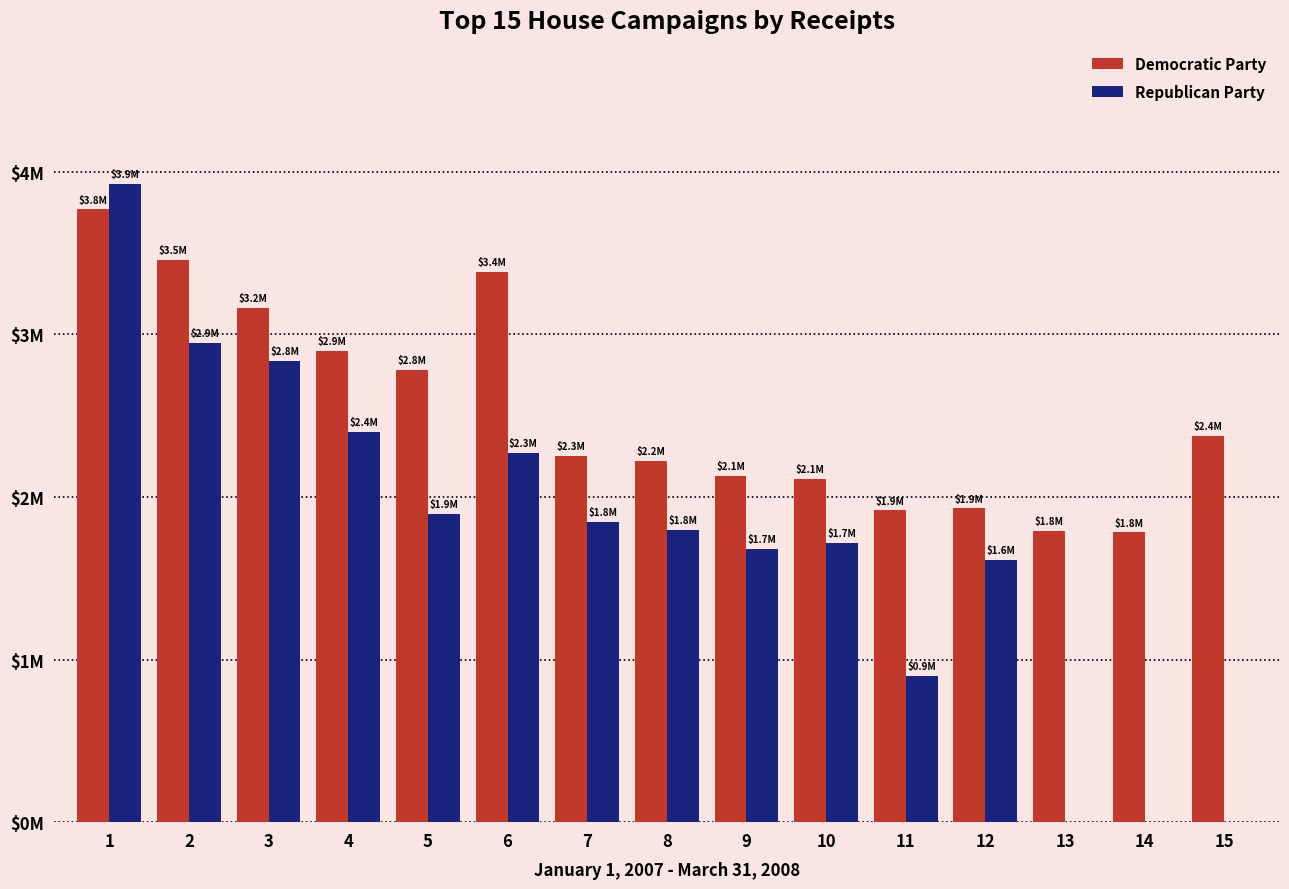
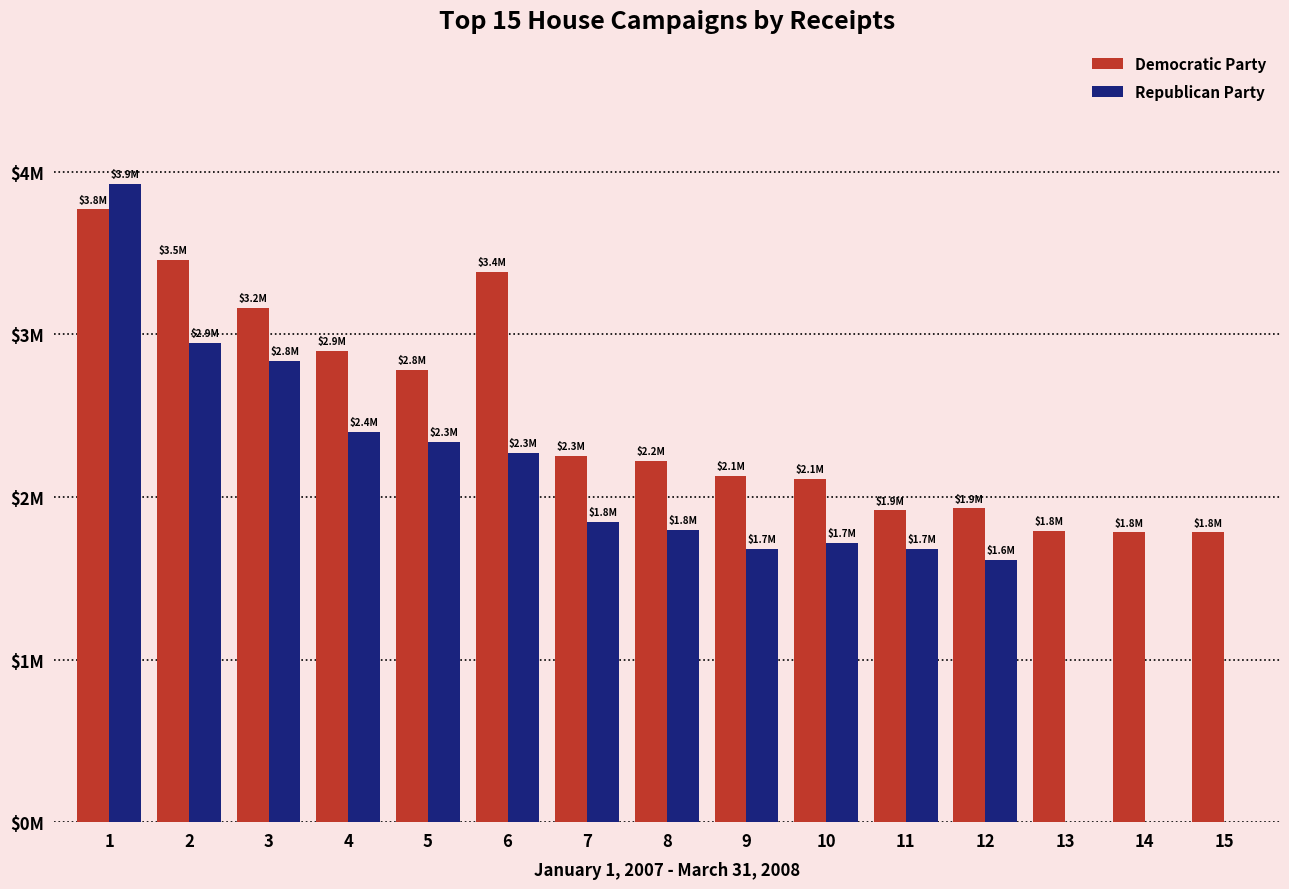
Republican Party, 5: $1.9M -> $2.3M
Republican Party, 11: $0.9M -> $1.7M
Democratic Party, 15: $2.4M -> $1.8M
